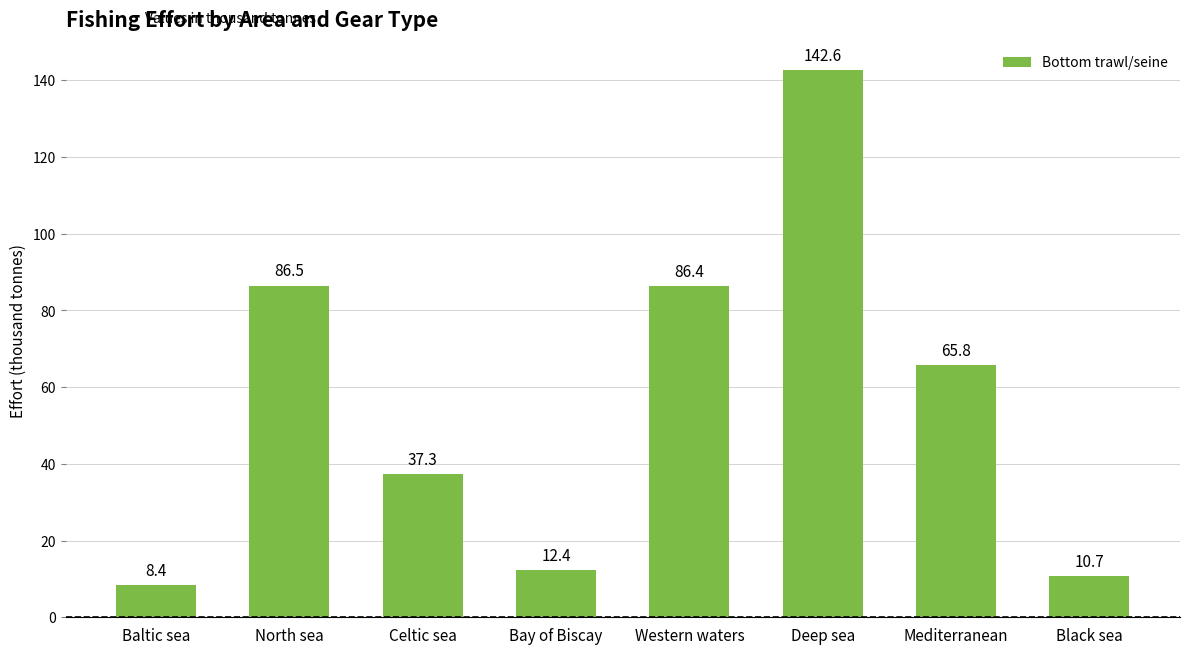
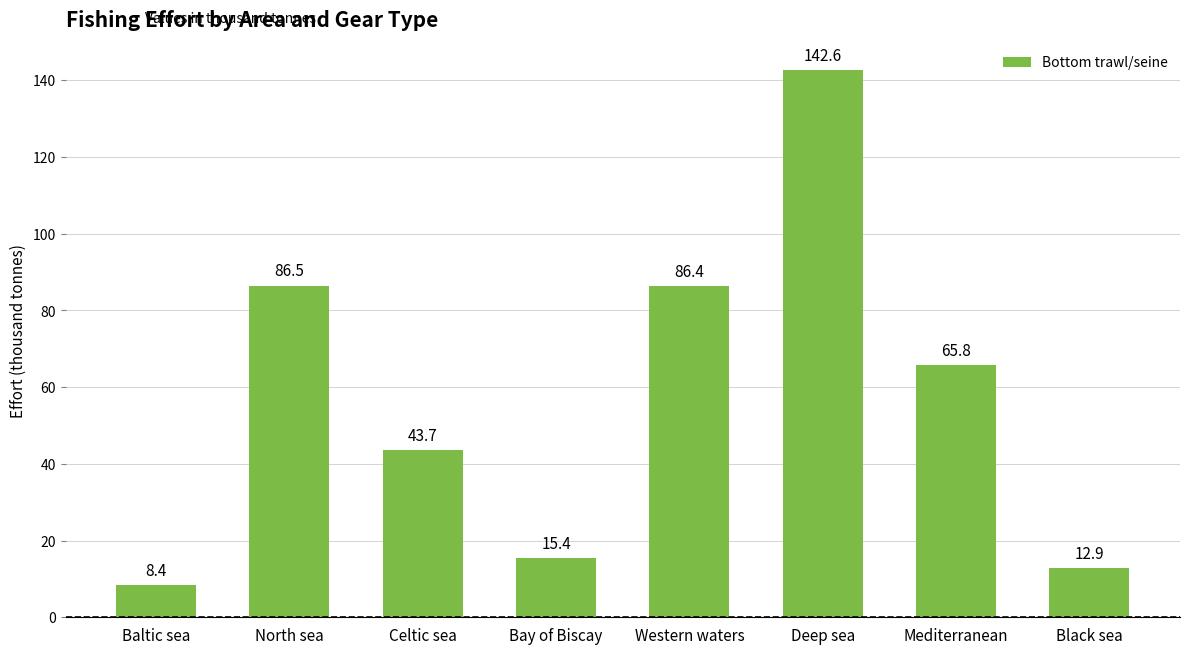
Celtic sea: 37.3 -> 43.7
Bay of Biscay: 12.4 -> 15.4
Black sea: 10.7 -> 12.9
